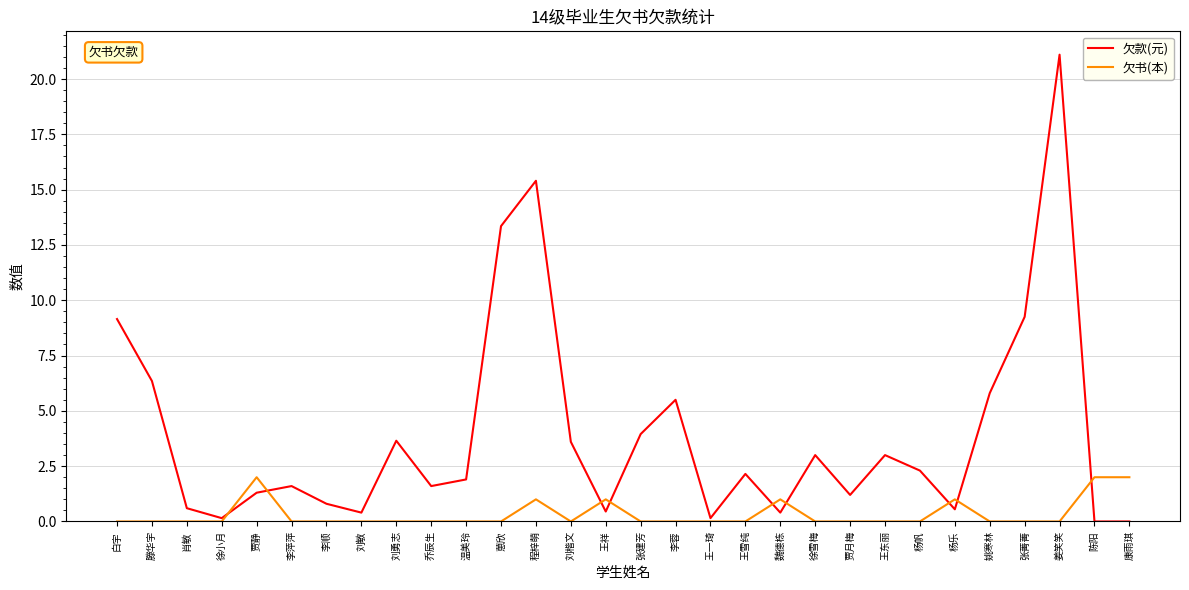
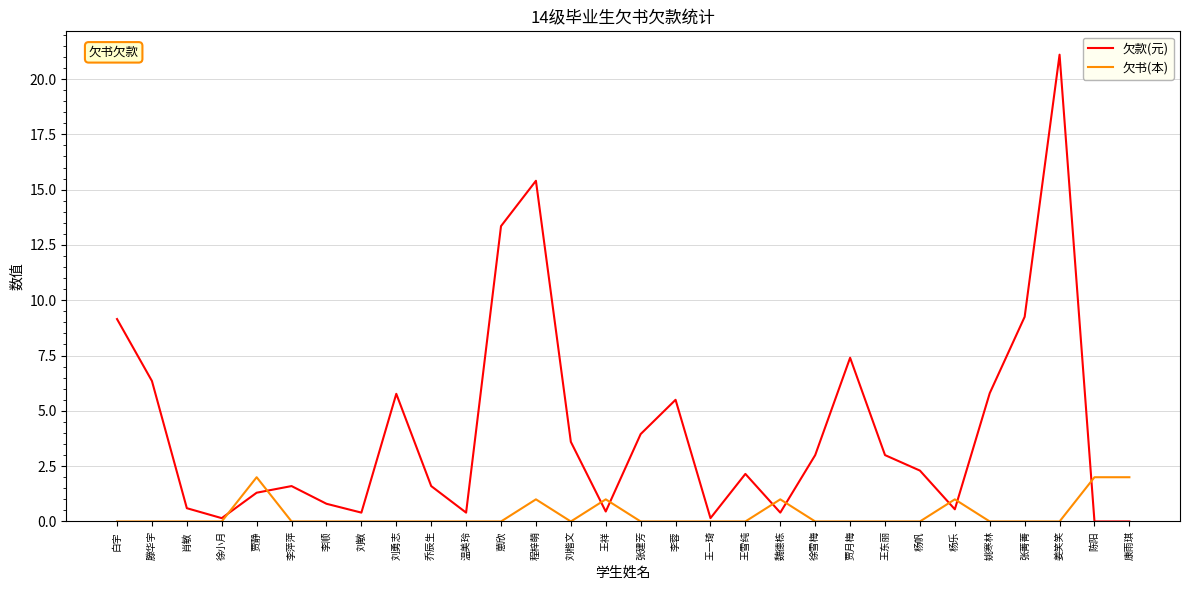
欠款(元), 刘勇志: 3.7 -> 5.8
欠款(元), 温美玲: 1.9 -> 0.4
欠款(元), 贾月梅: 1.2 -> 7.4
